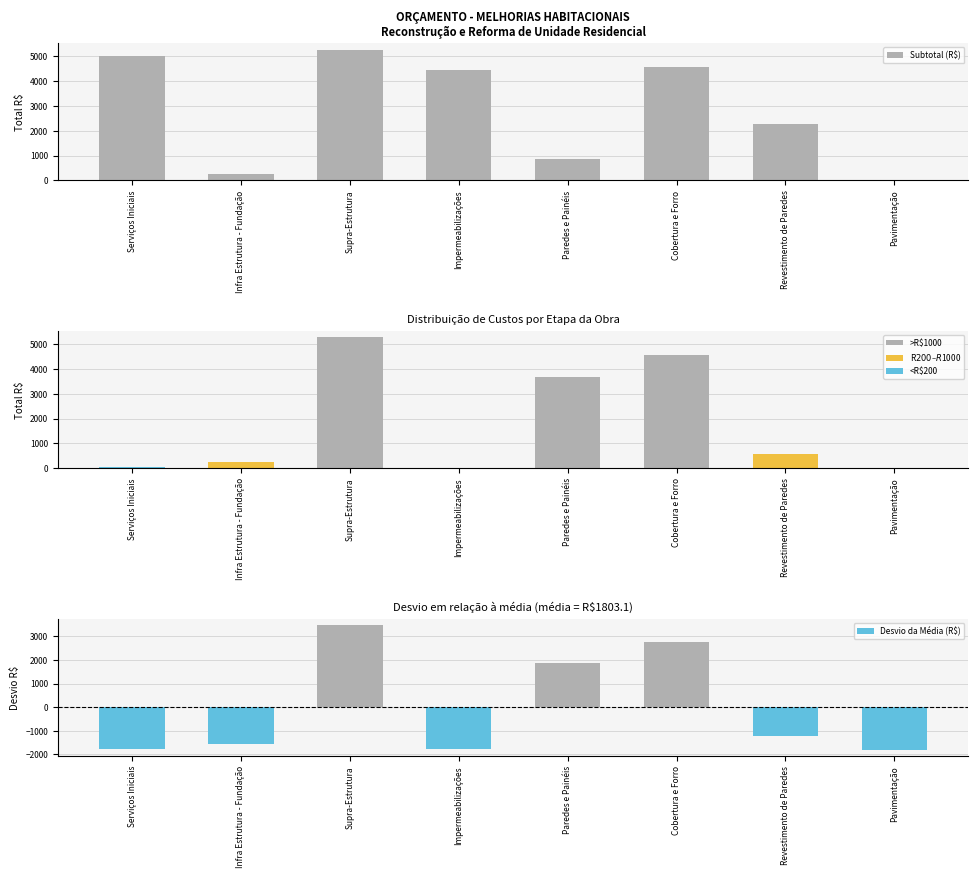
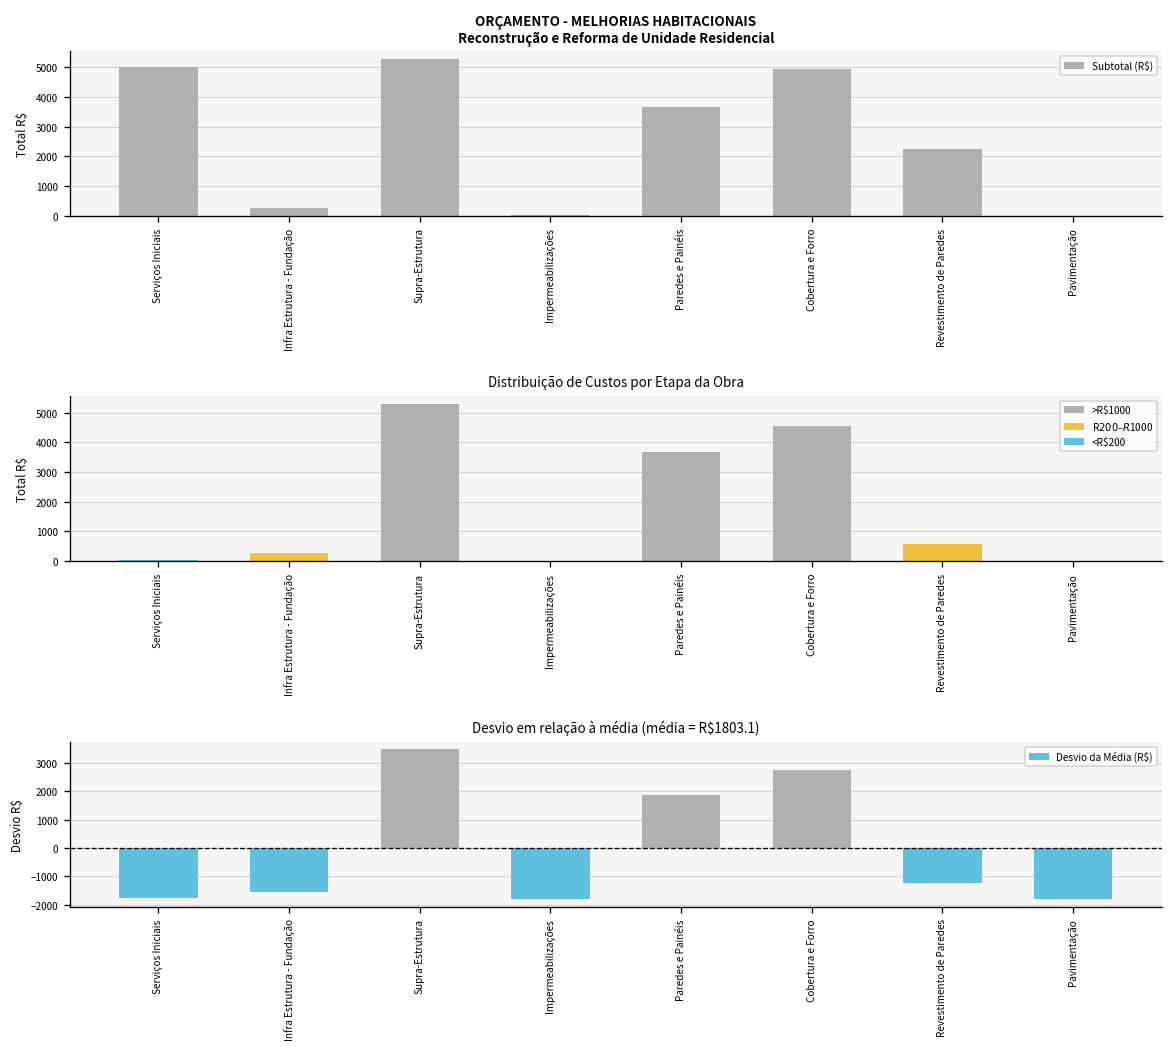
ORÇAMENTO - MELHORIAS HABITACIONAIS Reconstrução e Reforma de Unidade Residencial, Impermeabilizações: 4500 -> 0
ORÇAMENTO - MELHORIAS HABITACIONAIS Reconstrução e Reforma de Unidade Residencial, Paredes e Painéis: 900 -> 3700
ORÇAMENTO - MELHORIAS HABITACIONAIS Reconstrução e Reforma de Unidade Residencial, Cobertura e Forro: 4600 -> 4900
